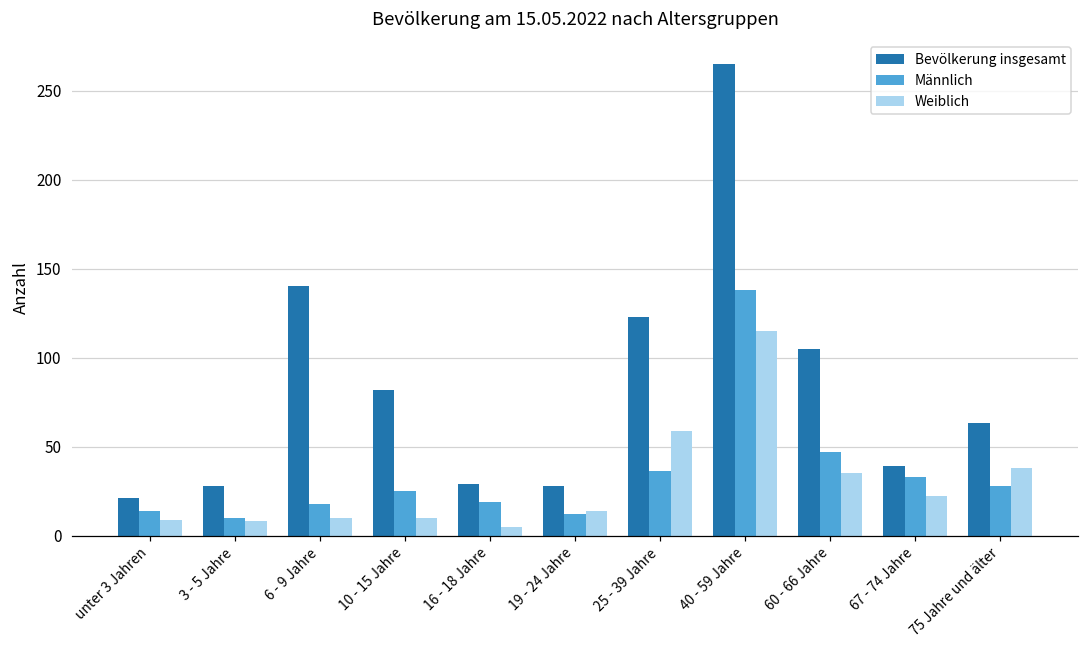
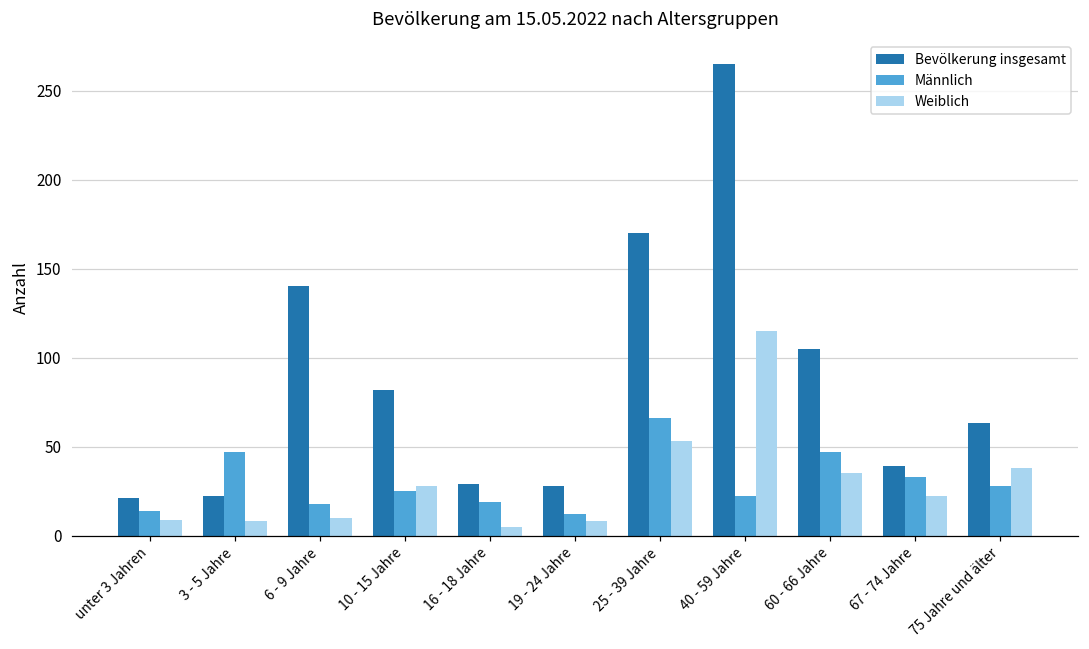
Bevölkerung insgesamt, 3 - 5 Jahre: 28 -> 22
Männlich, 3 - 5 Jahre: 10 -> 47
Weiblich, 10 - 15 Jahre: 10 -> 28
Weiblich, 19 - 24 Jahre: 14 -> 8
Bevölkerung insgesamt, 25 - 39 Jahre: 123 -> 170
Männlich, 25 - 39 Jahre: 36 -> 66
Weiblich, 25 - 39 Jahre: 59 -> 53
Männlich, 40 - 59 Jahre: 138 -> 22
